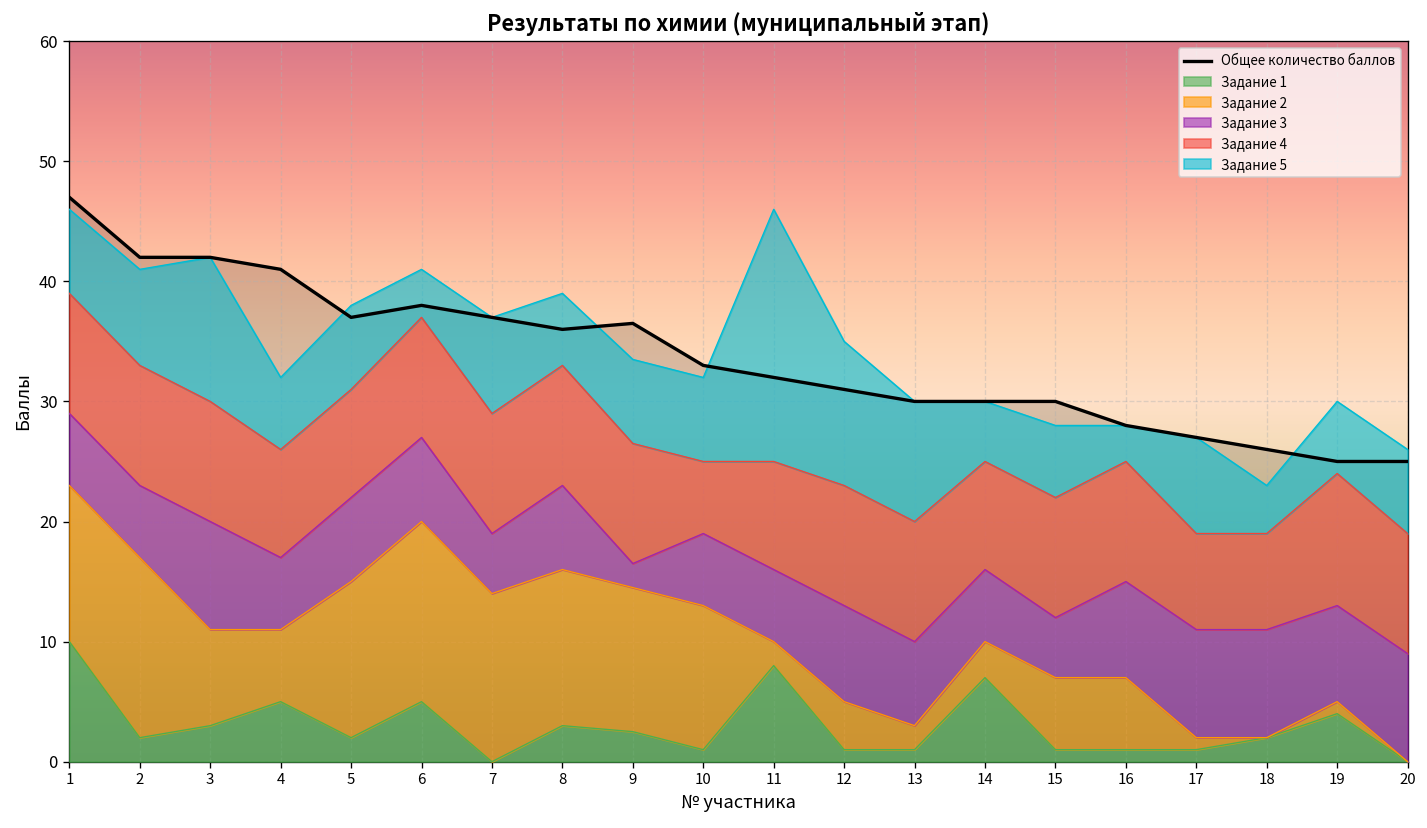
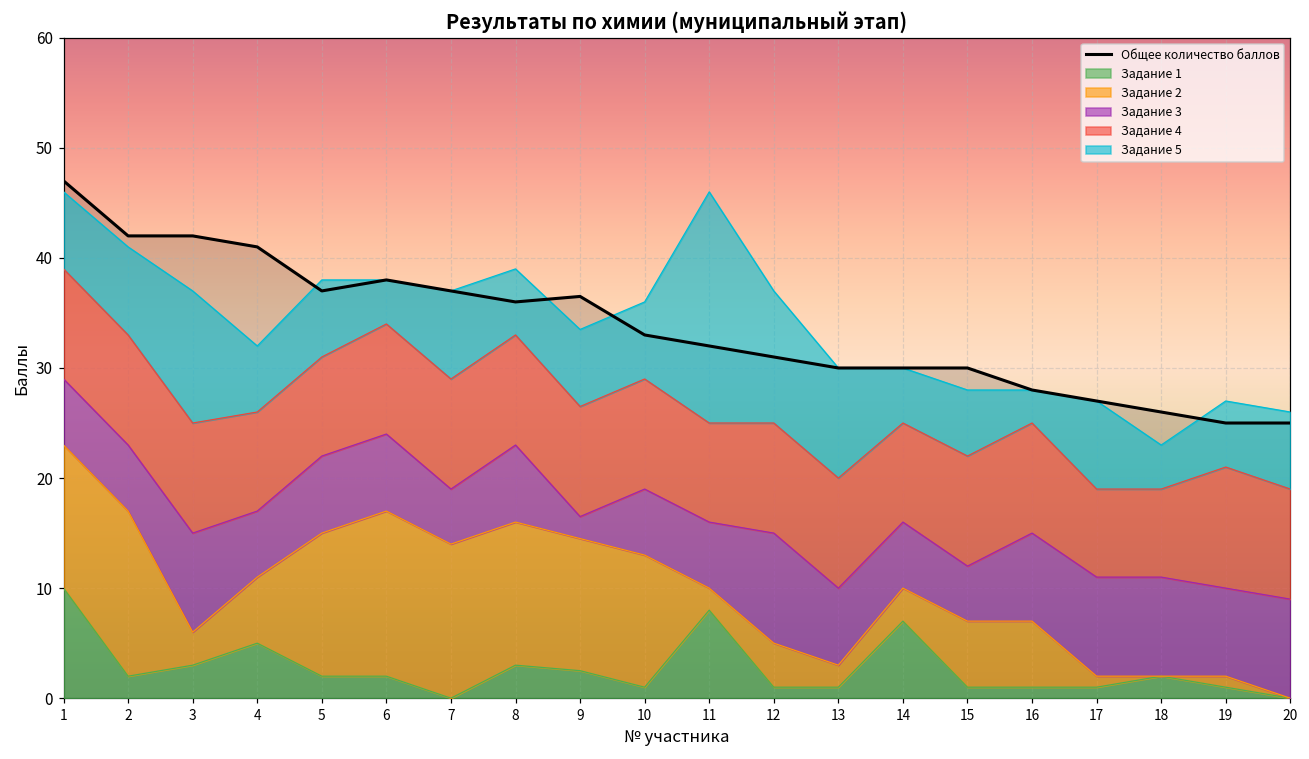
Задание 2, 3: 8 -> 3
Задание 1, 6: 5 -> 2
Задание 4, 10: 6 -> 10
Задание 3, 12: 8 -> 10
Задание 1, 19: 4 -> 1
